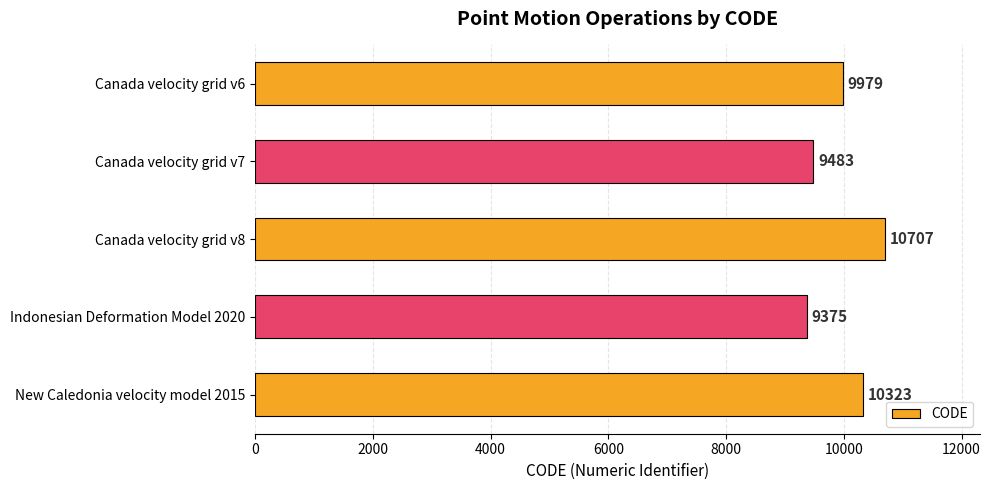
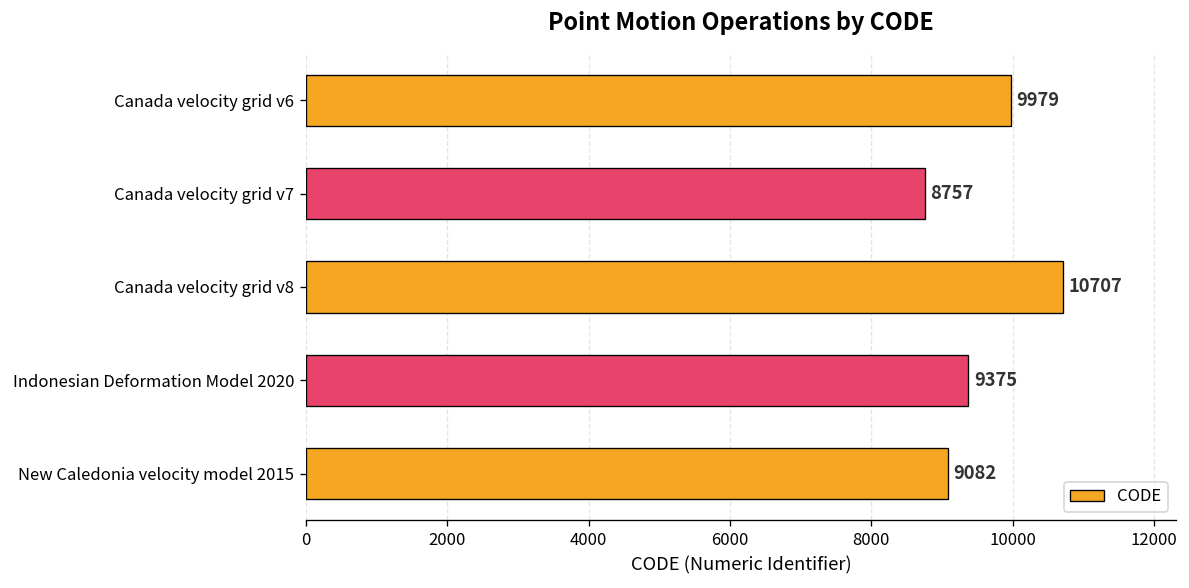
Canada velocity grid v7: 9483 -> 8757
New Caledonia velocity model 2015: 10323 -> 9082
